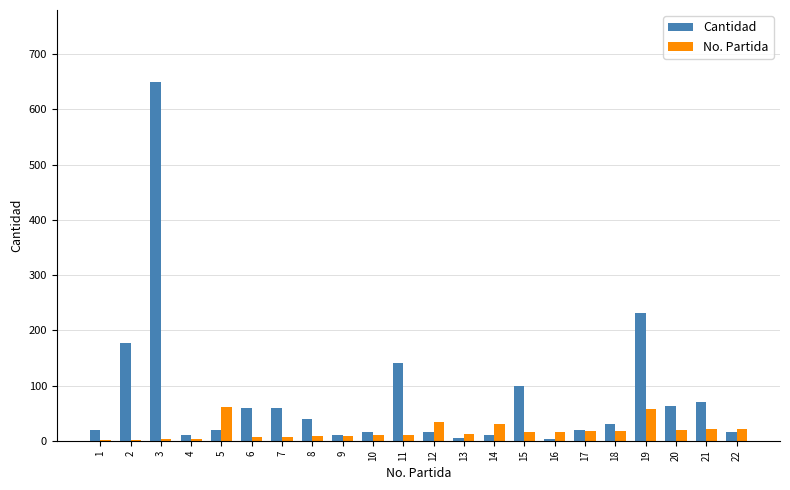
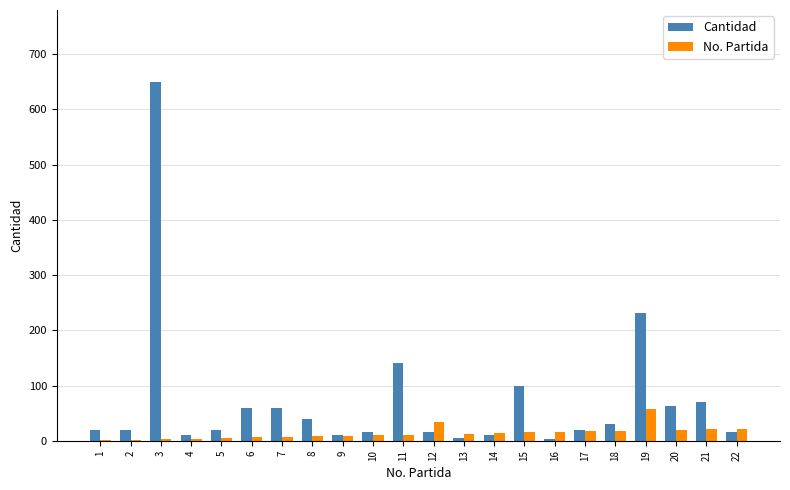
Cantidad, 2: 180 -> 20
No. Partida, 5: 60 -> 10
No. Partida, 14: 30 -> 10
